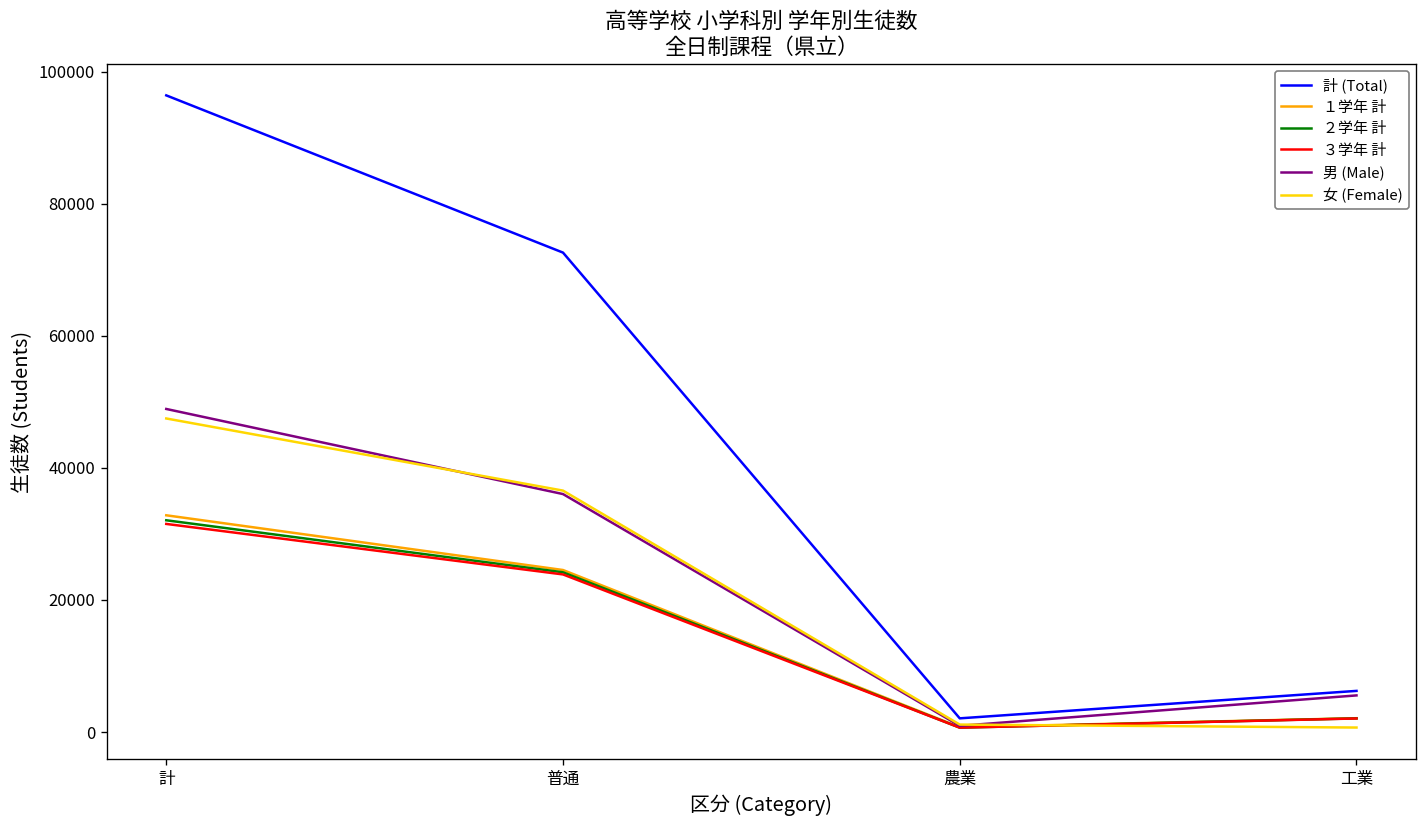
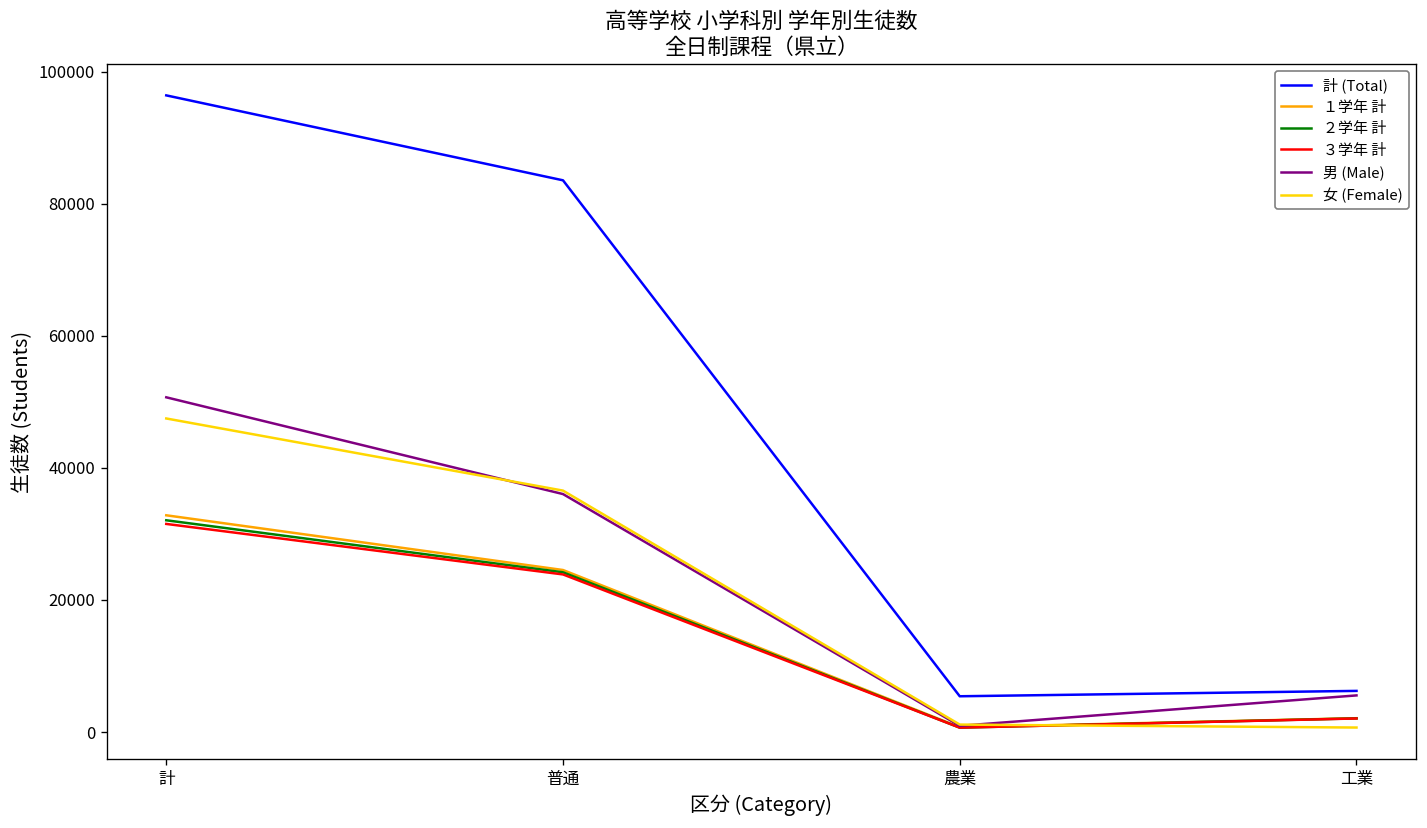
男 (Male), 計: 49000 -> 51000
計 (Total), 普通: 73000 -> 84000
計 (Total), 農業: 2000 -> 5000
